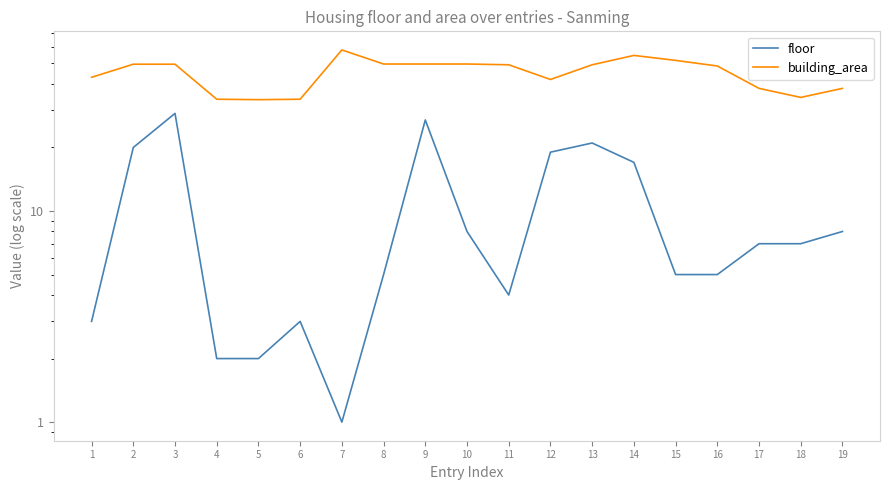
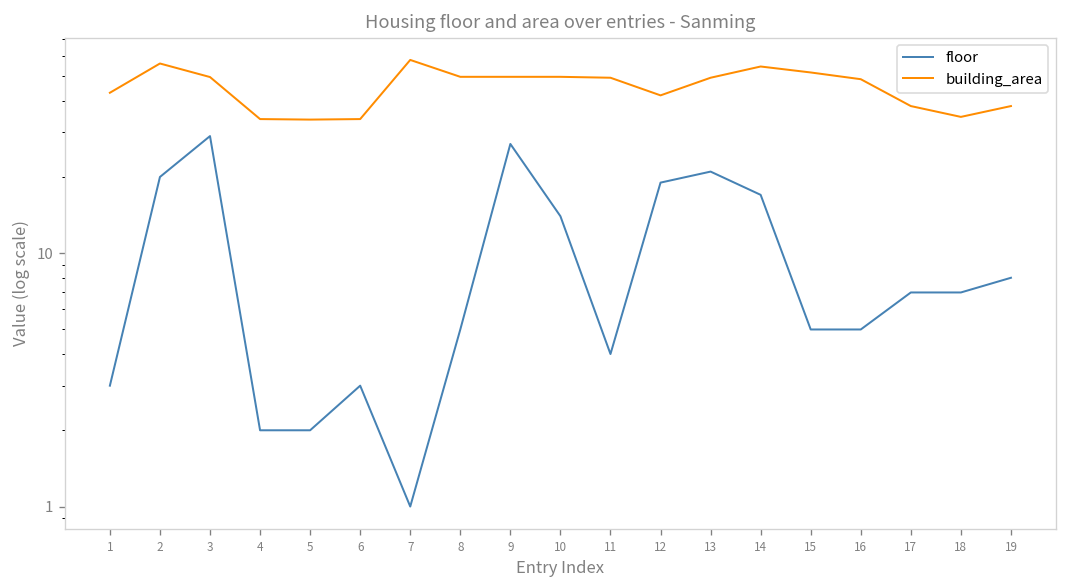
building_area, 2: 50 -> 56
floor, 10: 8 -> 14
